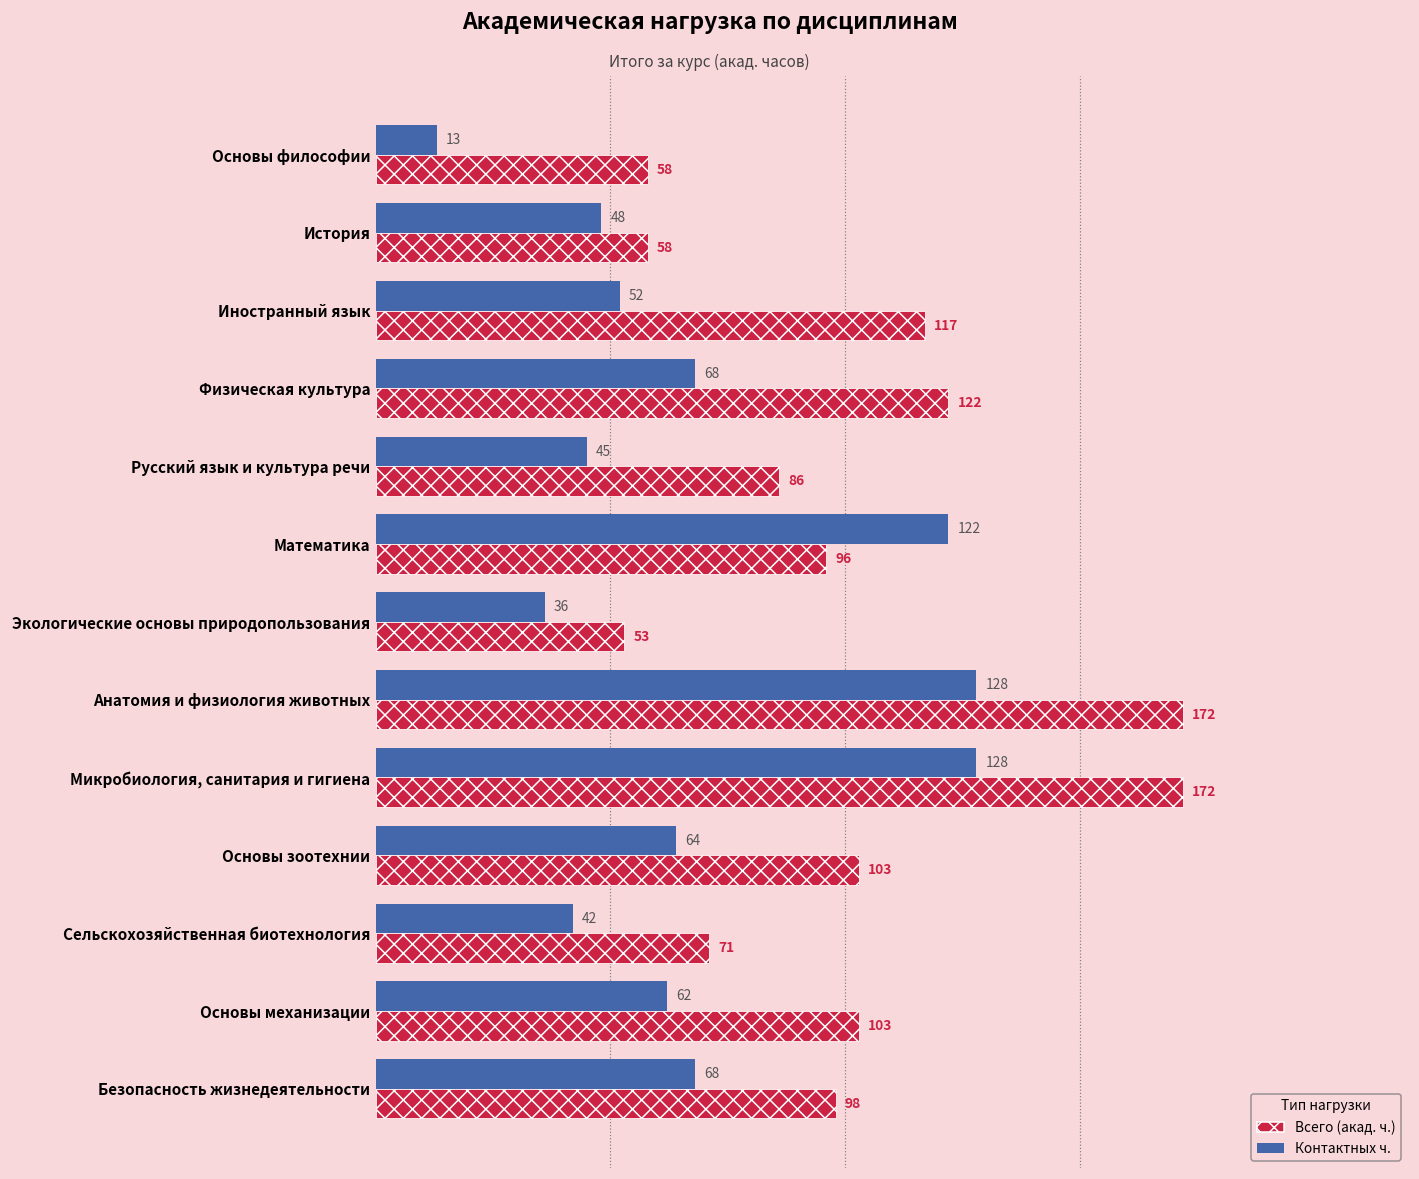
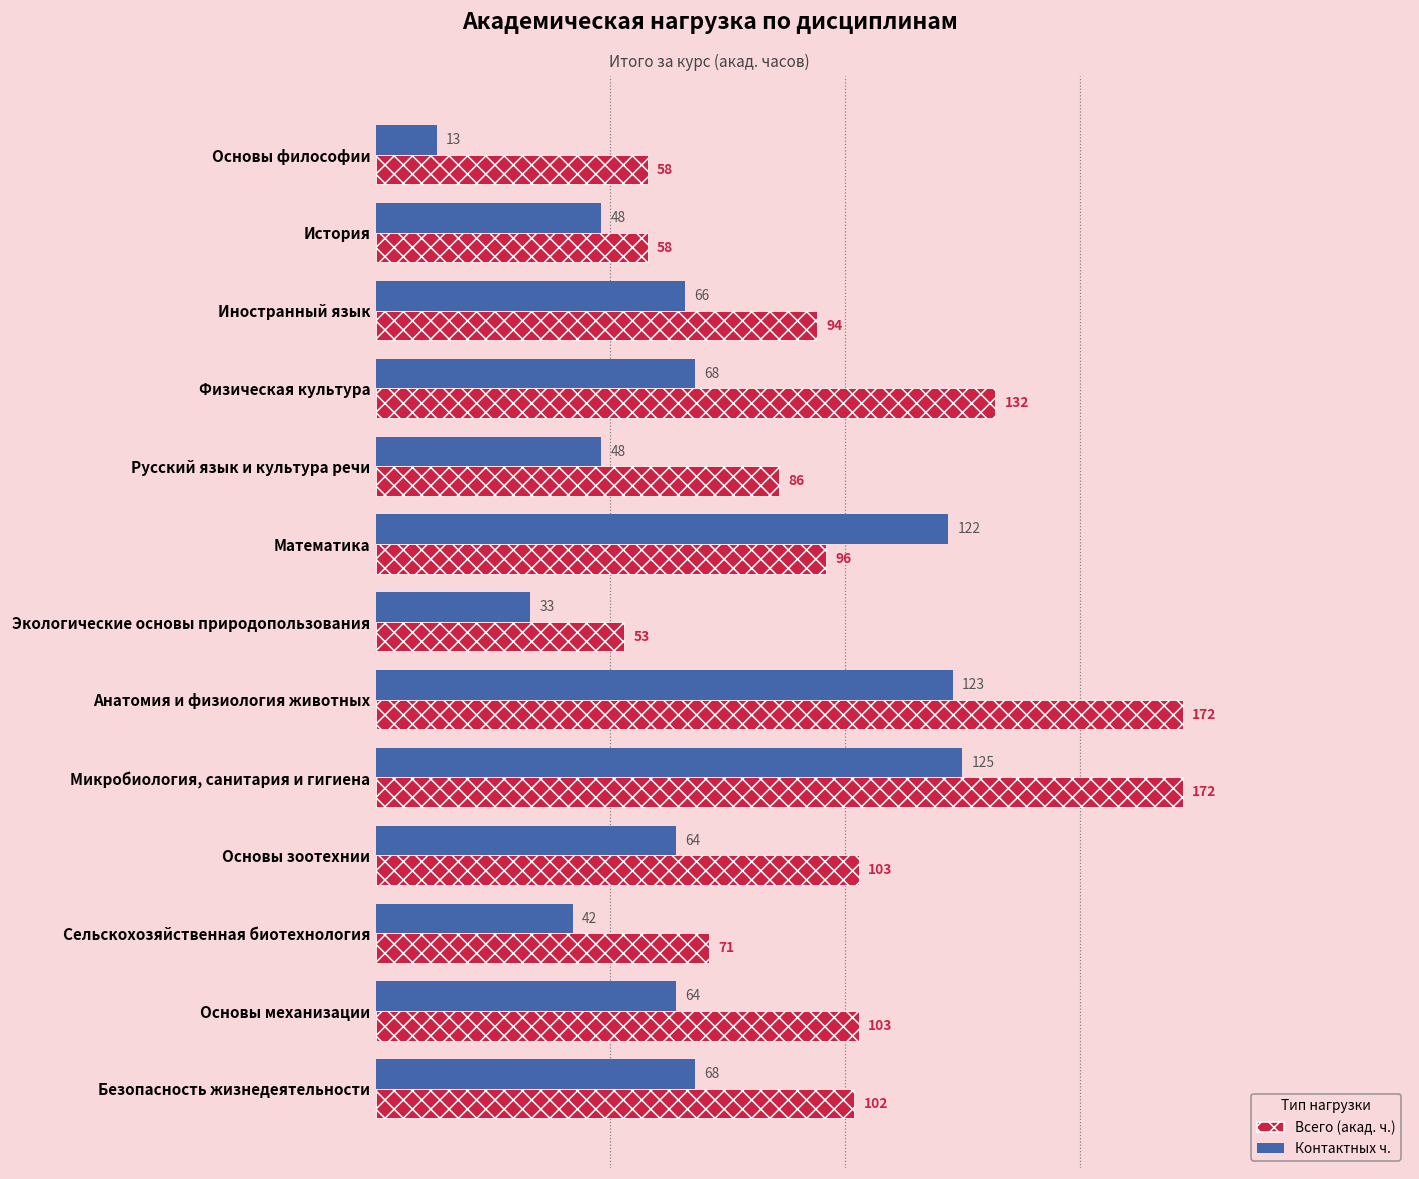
Контактных ч., Иностранный язык: 52 -> 66
Всего (акад. ч.), Иностранный язык: 117 -> 94
Всего (акад. ч.), Физическая культура: 122 -> 132
Контактных ч., Русский язык и культура речи: 45 -> 48
Контактных ч., Экологические основы природопользования: 36 -> 33
Контактных ч., Анатомия и физиология животных: 128 -> 123
Контактных ч., Микробиология, санитария и гигиена: 128 -> 125
Контактных ч., Основы механизации: 62 -> 64
Всего (акад. ч.), Безопасность жизнедеятельности: 98 -> 102
